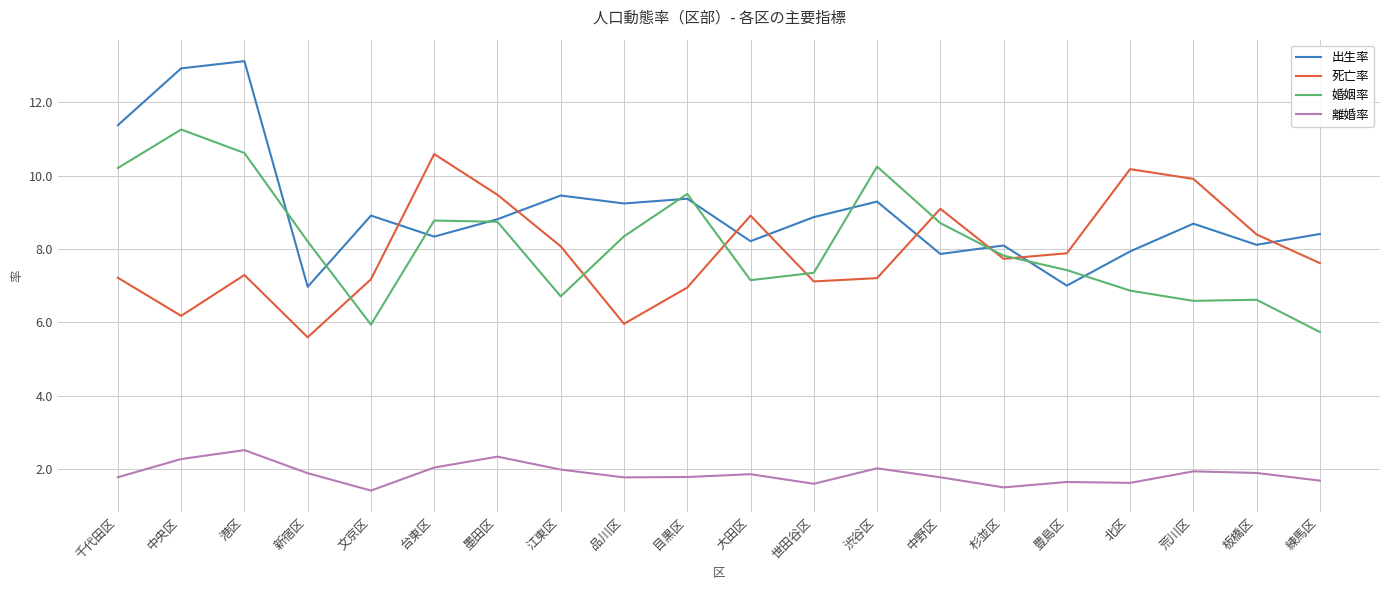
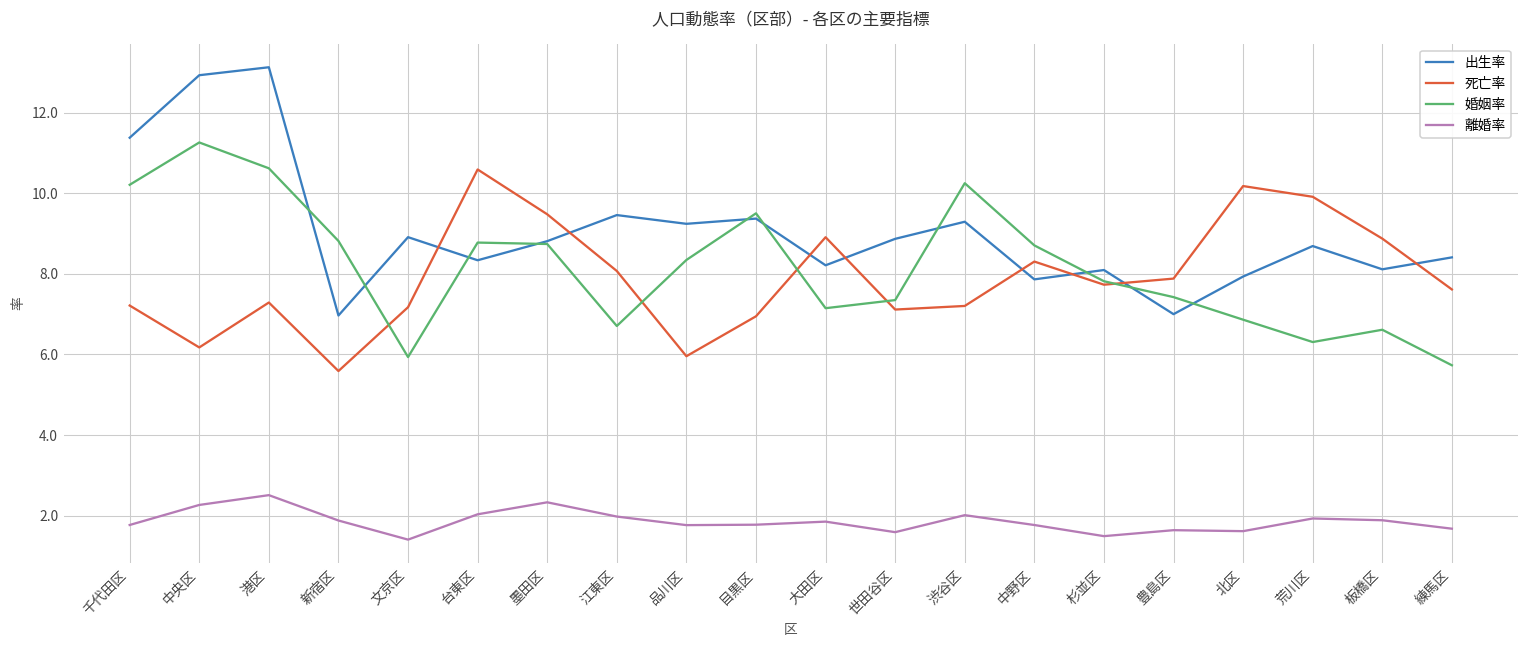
婚姻率, 新宿区: 8.2 -> 8.8
死亡率, 中野区: 9.1 -> 8.3
婚姻率, 荒川区: 6.6 -> 6.3
死亡率, 板橋区: 8.4 -> 8.9
